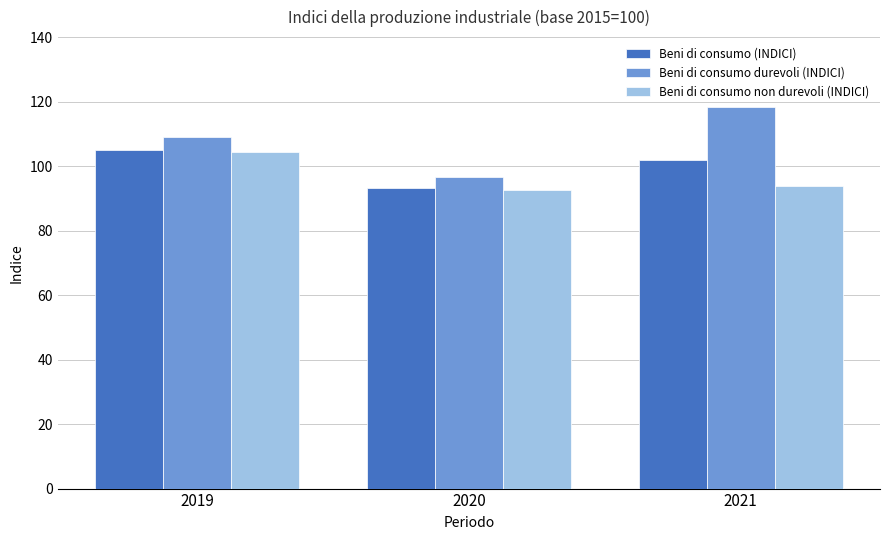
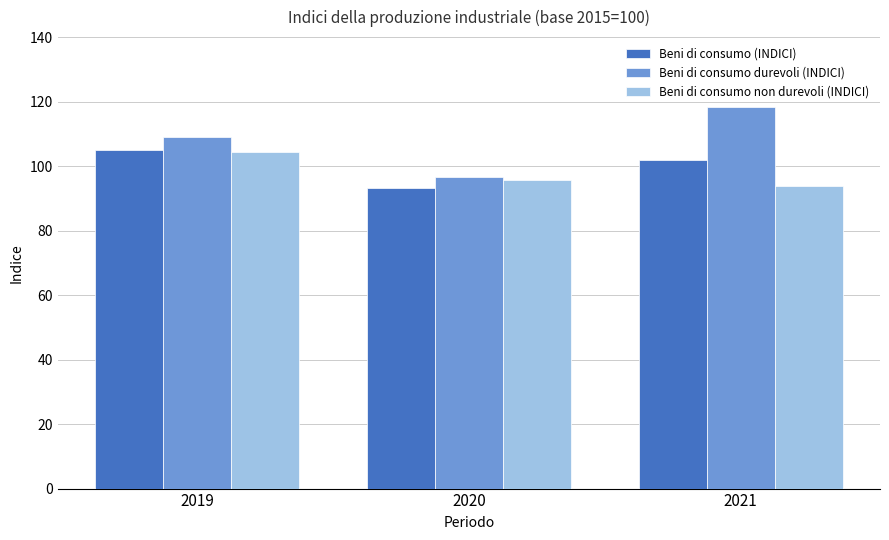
Beni di consumo non durevoli (INDICI), 2020: 93 -> 96
